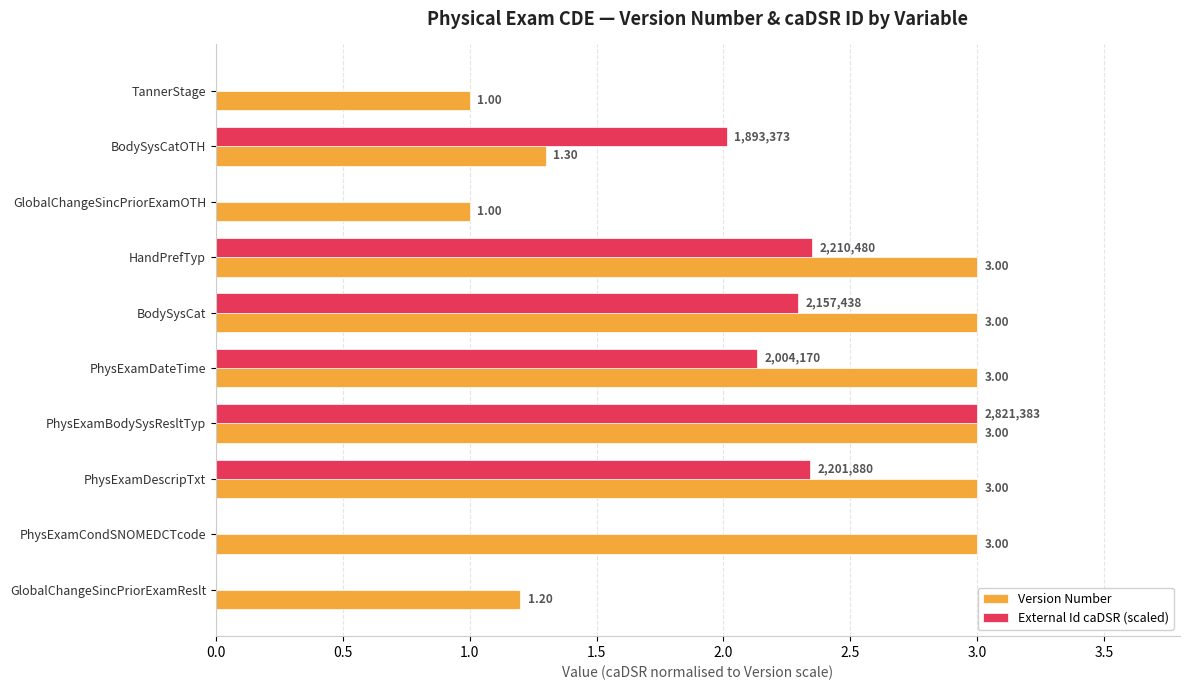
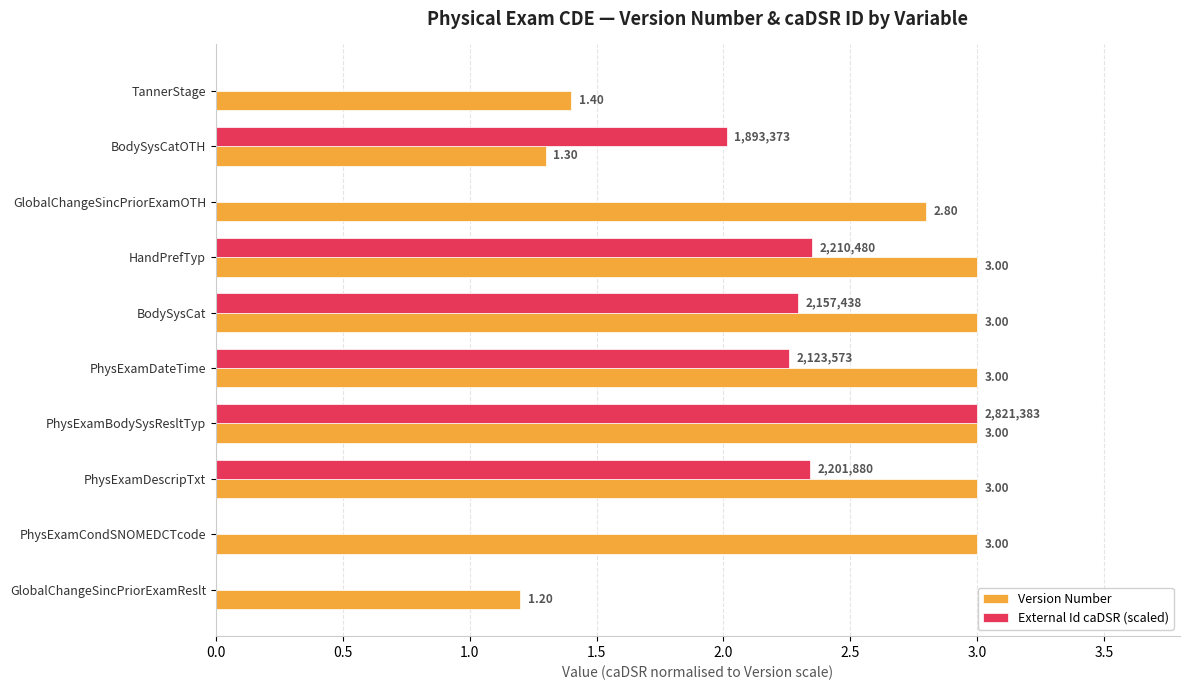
Version Number, TannerStage: 1.00 -> 1.40
Version Number, GlobalChangeSincPriorExamOTH: 1.00 -> 2.80
External Id caDSR (scaled), PhysExamDateTime: 2,004,170 -> 2,123,573
